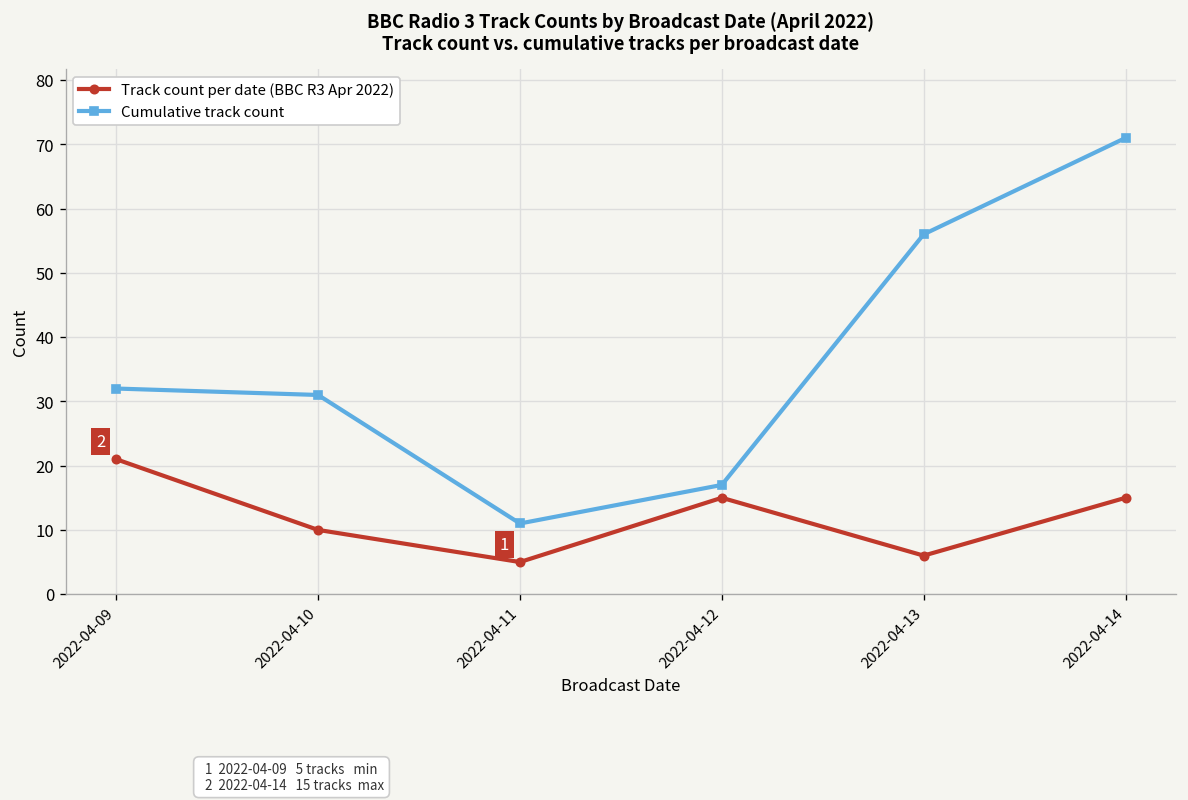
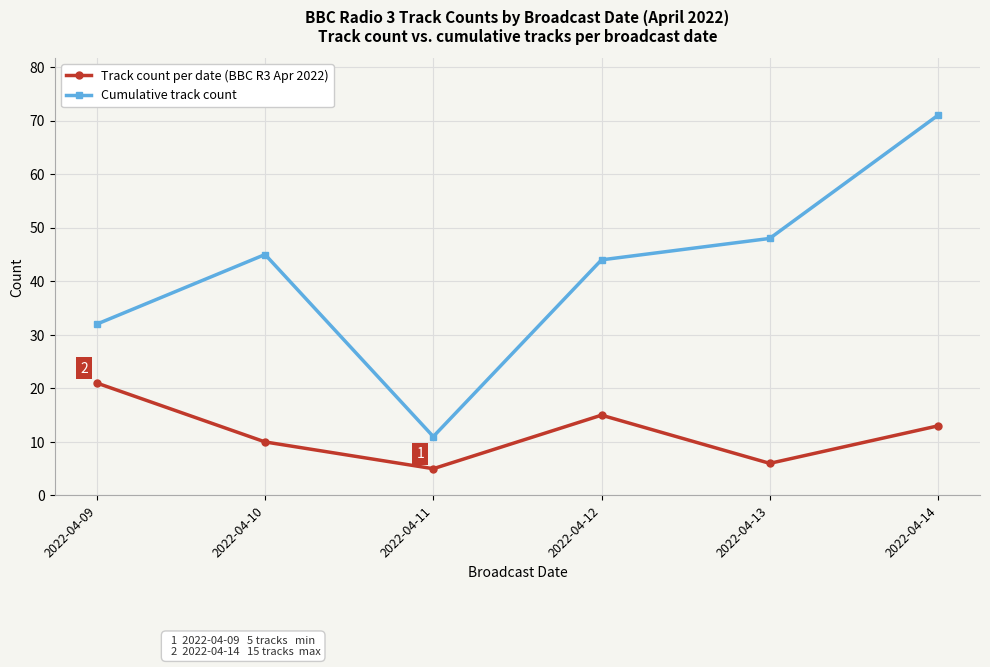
Cumulative track count, 2022-04-10: 31 -> 45
Cumulative track count, 2022-04-12: 17 -> 44
Cumulative track count, 2022-04-13: 56 -> 48
Track count per date (BBC R3 Apr 2022), 2022-04-14: 15 -> 13
